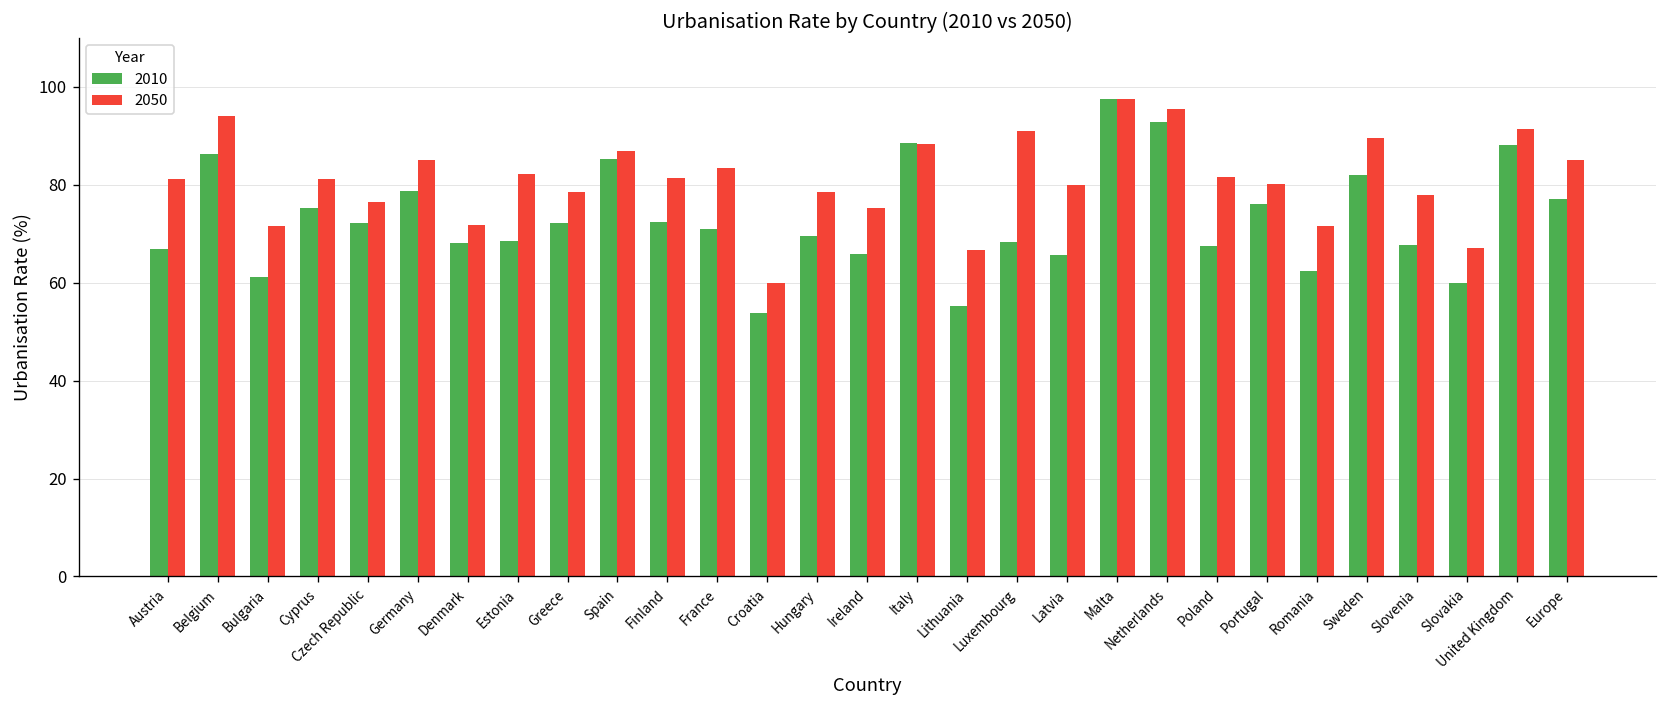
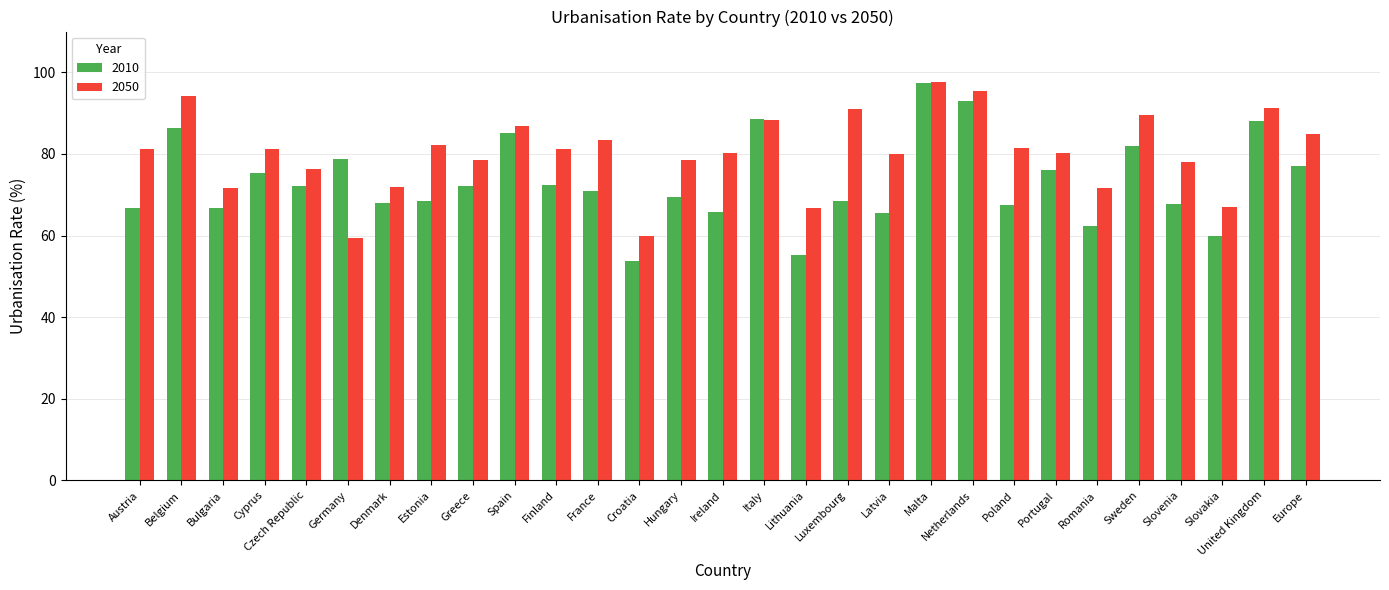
2010, Bulgaria: 61 -> 67
2050, Germany: 85 -> 59
2050, Ireland: 75 -> 80
